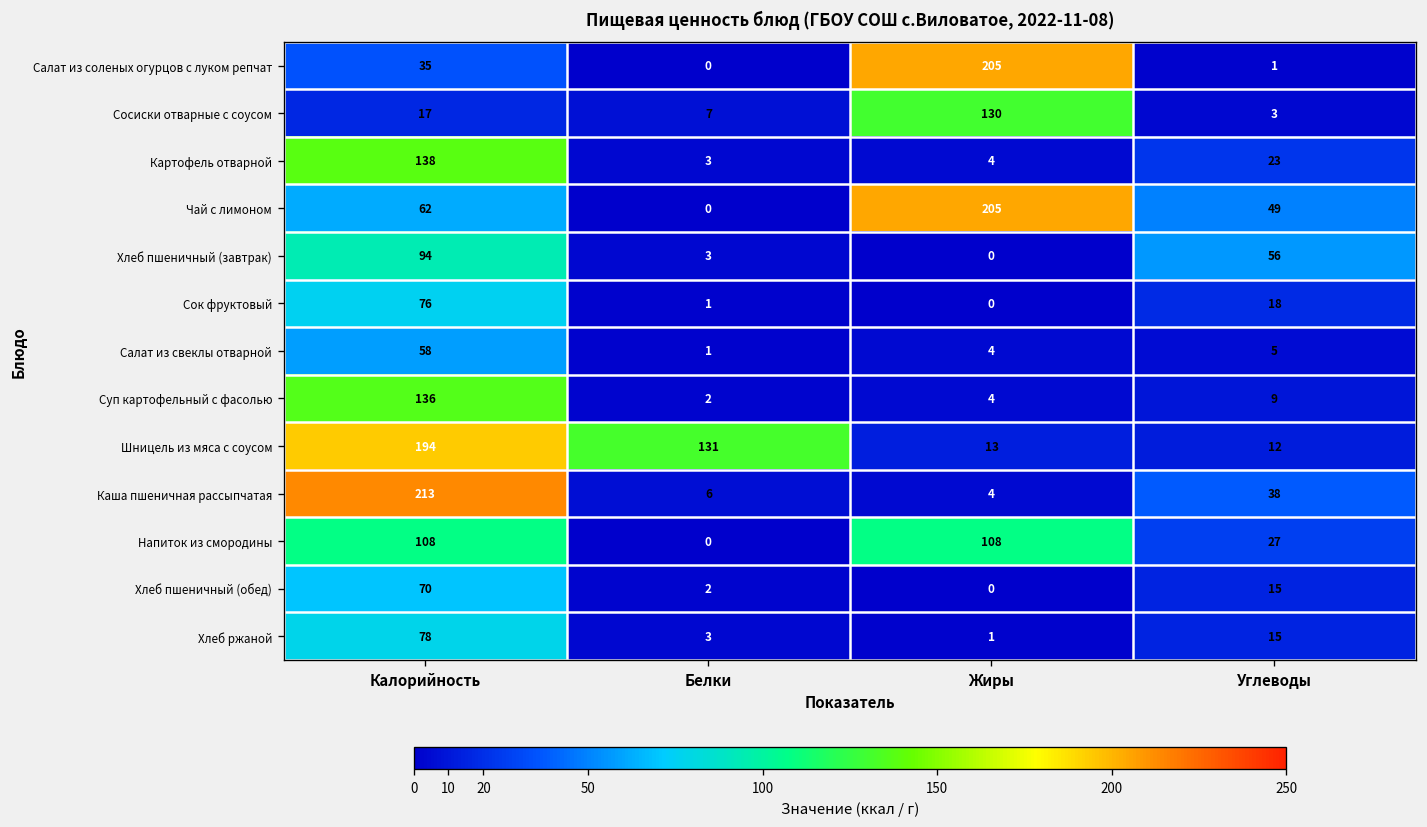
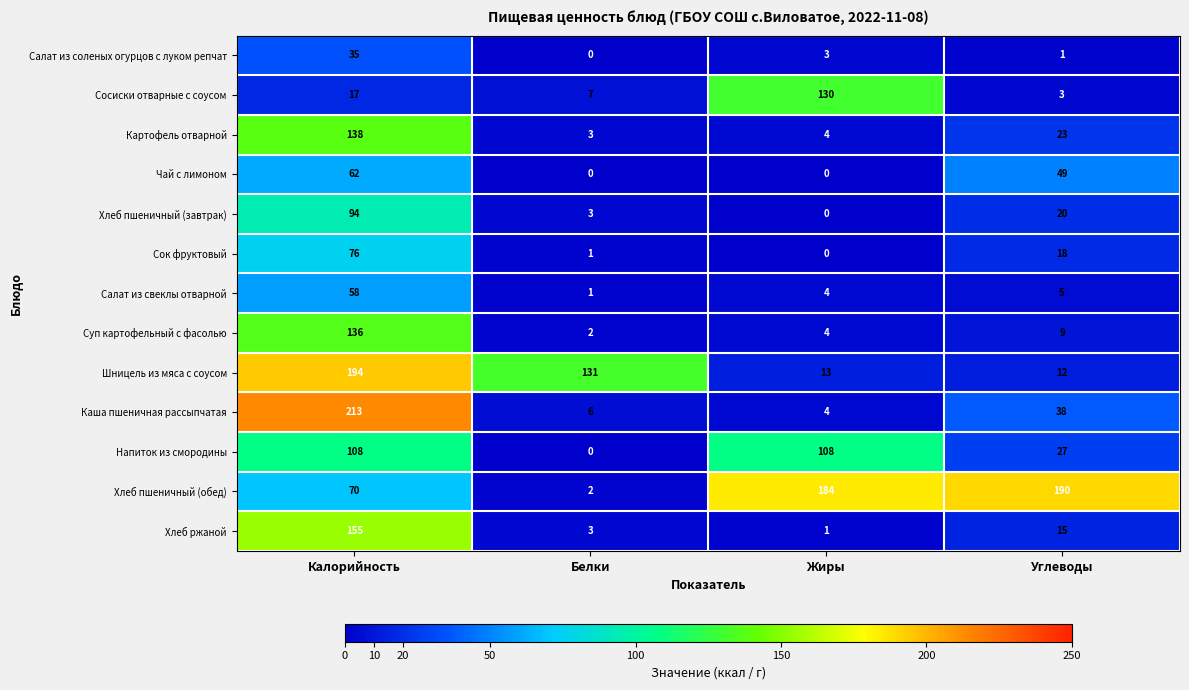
Салат из соленых огурцов с луком репчат, Жиры: 205 -> 3
Чай с лимоном, Жиры: 205 -> 0
Хлеб пшеничный (завтрак), Углеводы: 56 -> 20
Хлеб пшеничный (обед), Жиры: 0 -> 184
Хлеб пшеничный (обед), Углеводы: 15 -> 190
Хлеб ржаной, Калорийность: 78 -> 155
